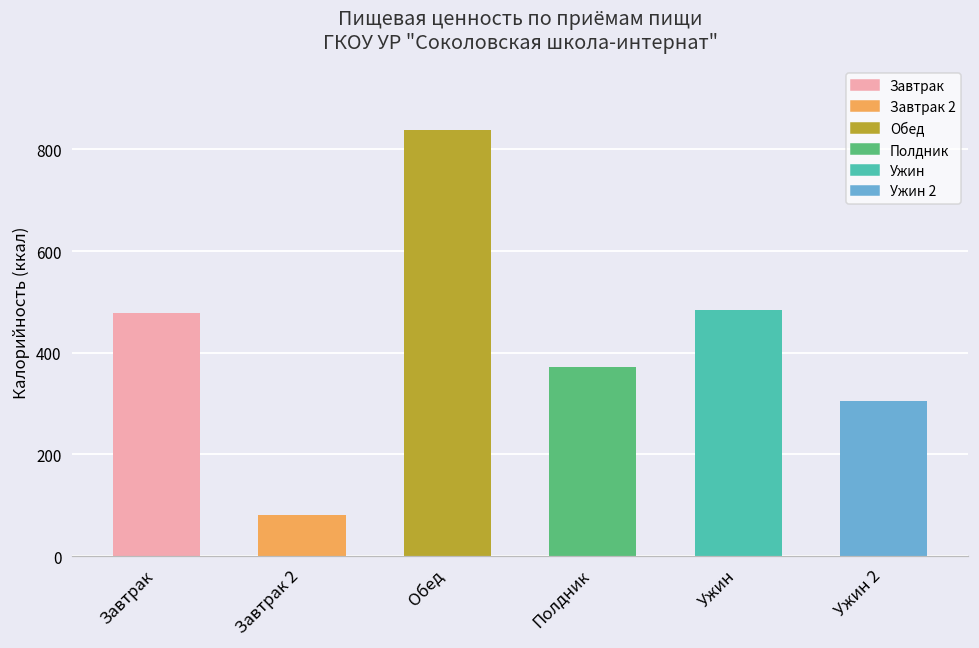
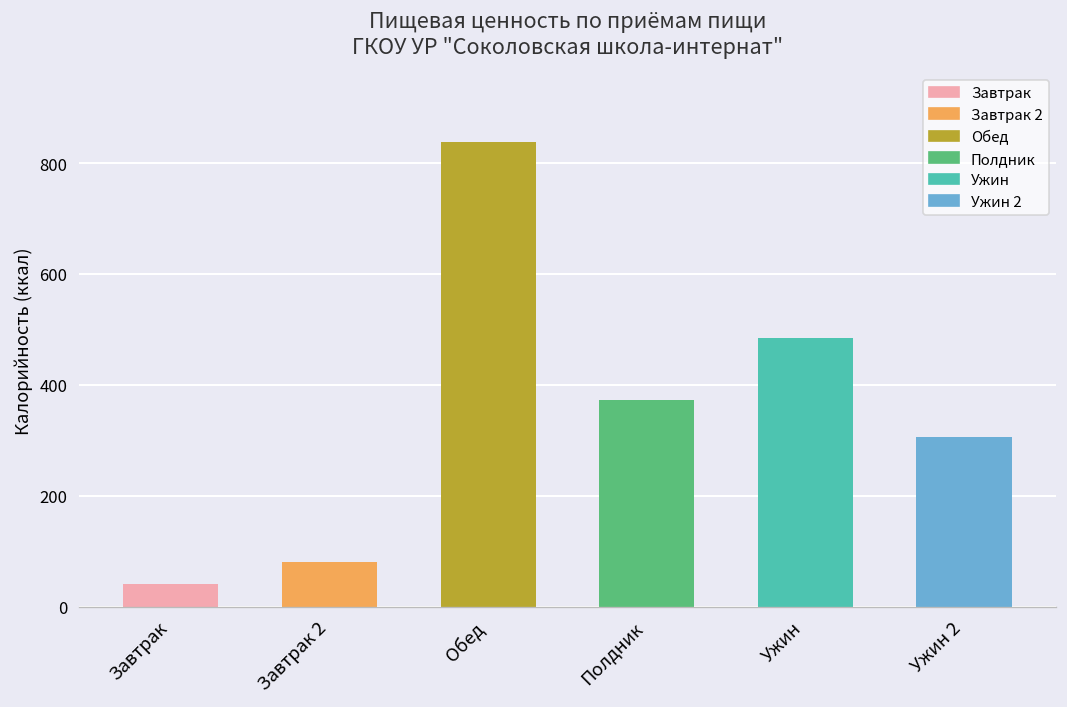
Завтрак: 480 -> 40
